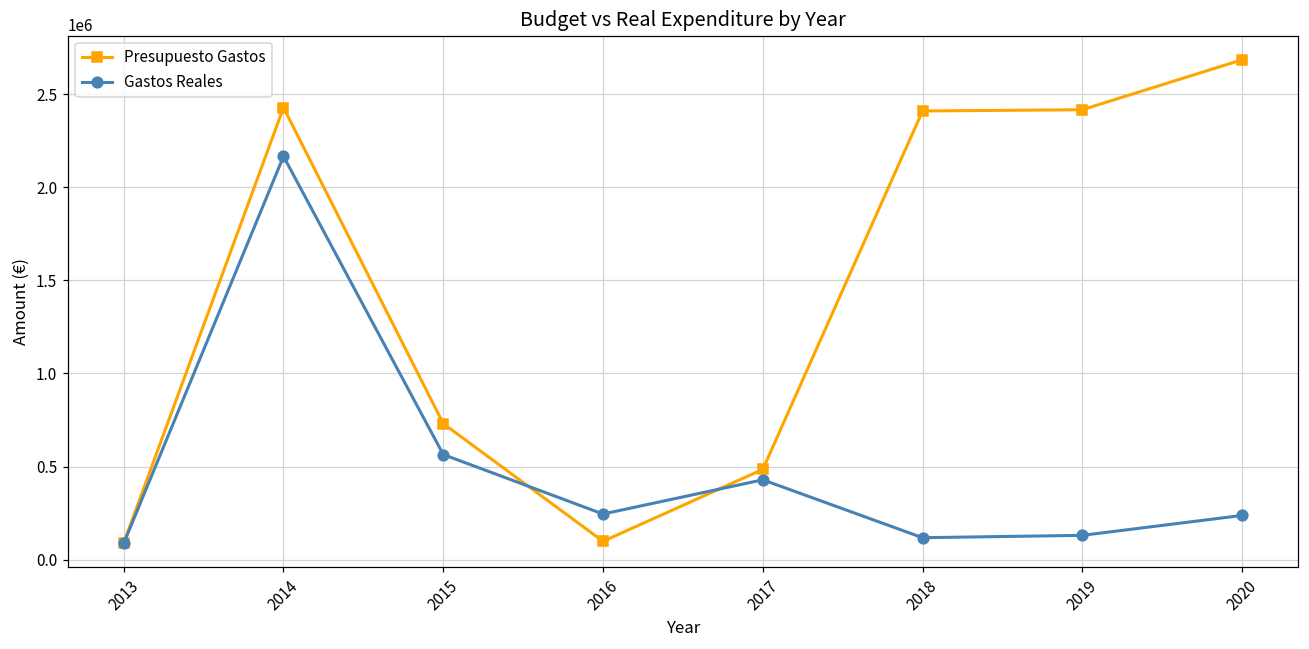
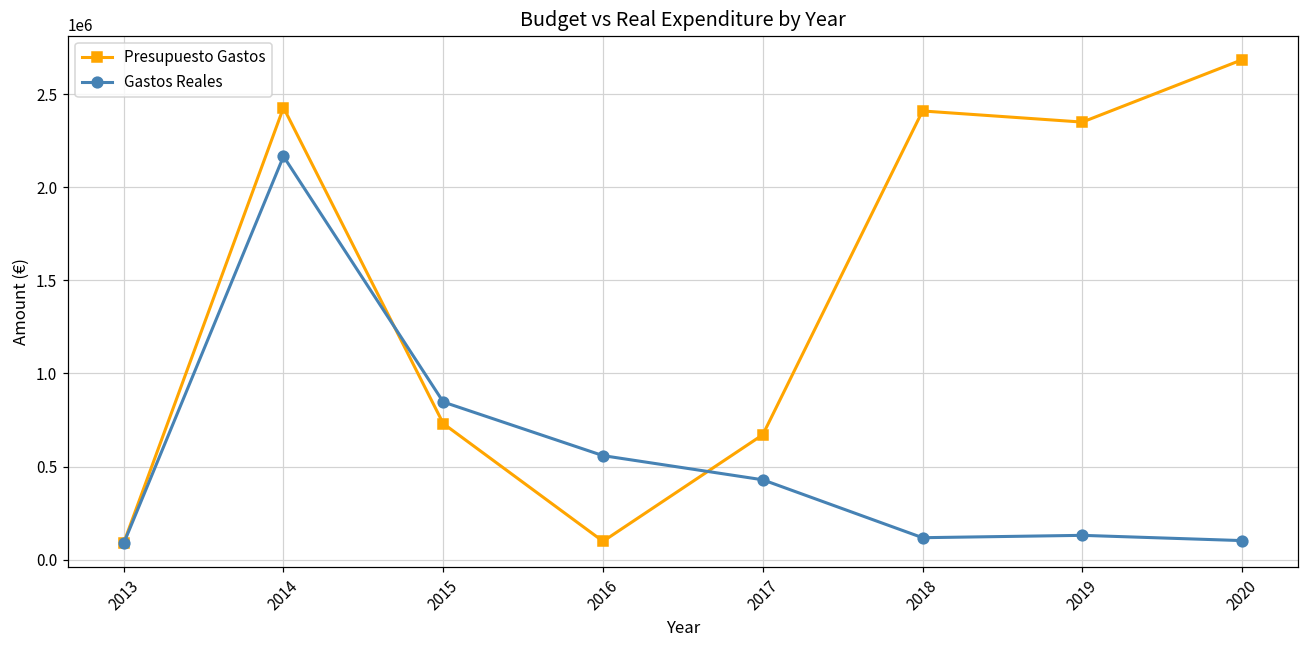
Gastos Reales, 2015: 560000 -> 850000
Gastos Reales, 2016: 240000 -> 560000
Presupuesto Gastos, 2017: 480000 -> 670000
Presupuesto Gastos, 2019: 2420000 -> 2350000
Gastos Reales, 2020: 240000 -> 100000
